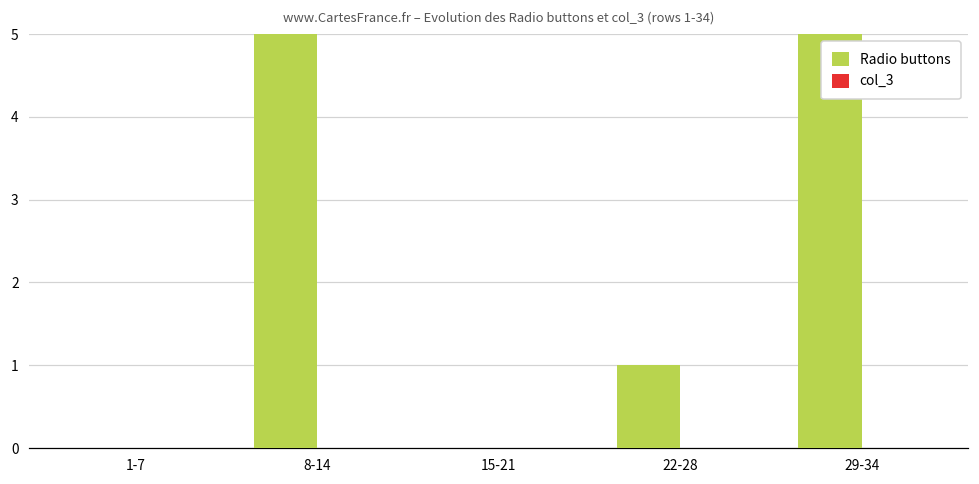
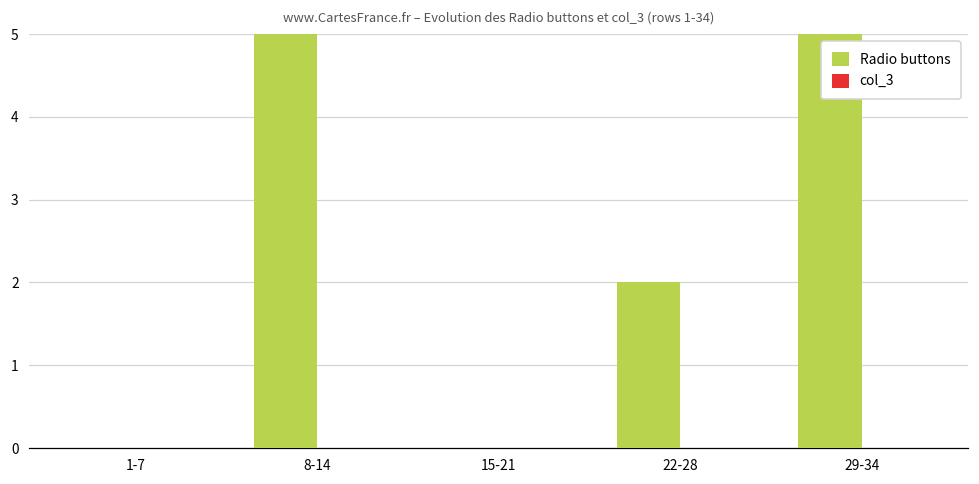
Radio buttons, 22-28: 1 -> 2
